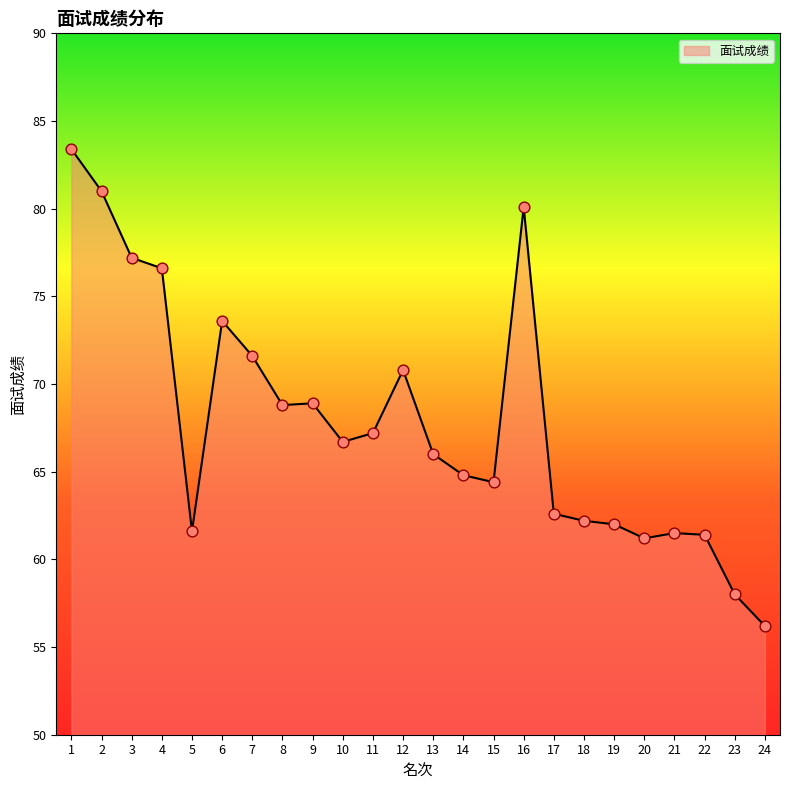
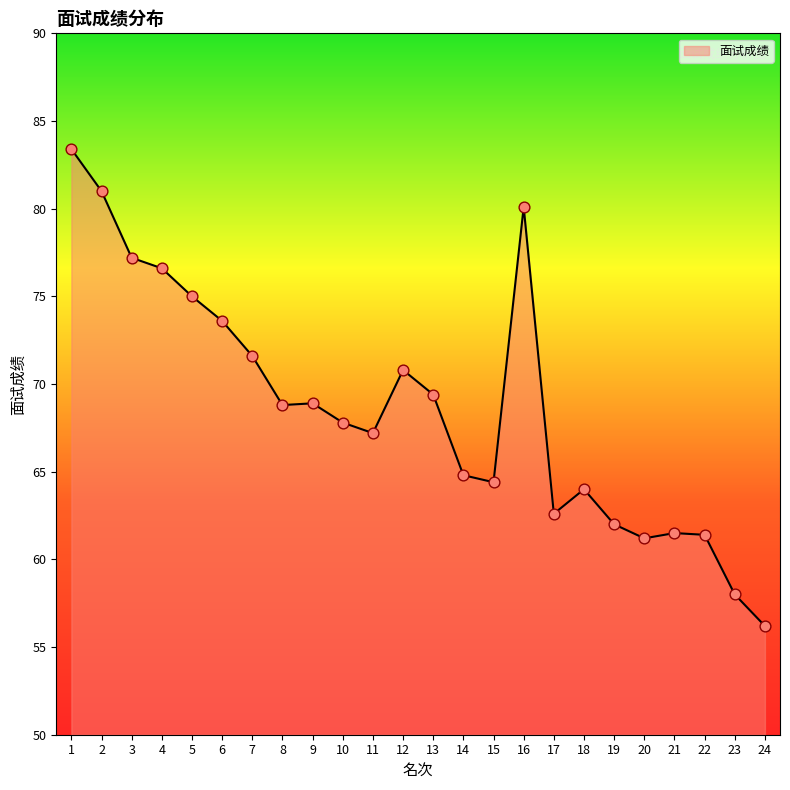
5: 61.6 -> 75.0
10: 66.7 -> 67.8
13: 66.0 -> 69.4
18: 62.2 -> 64.0
